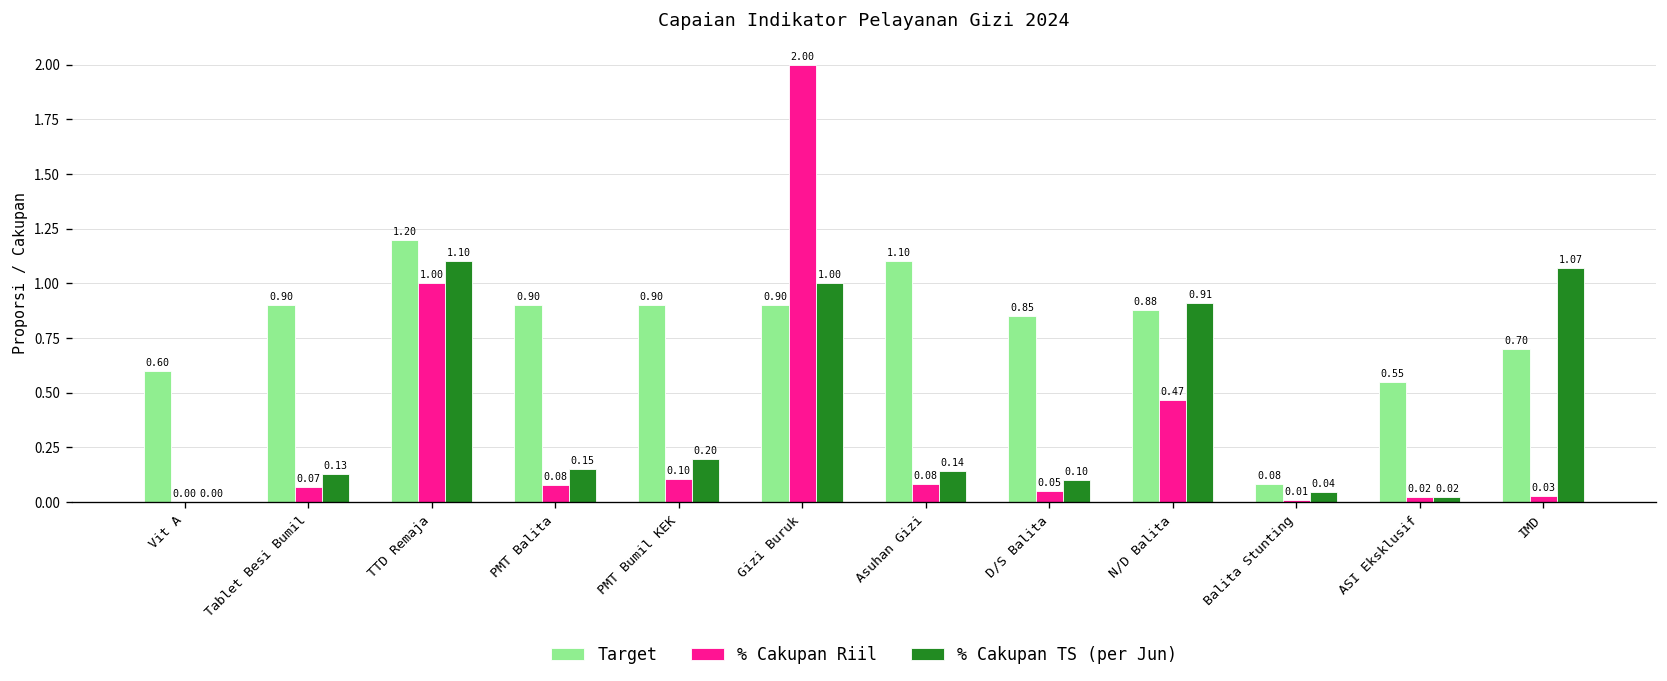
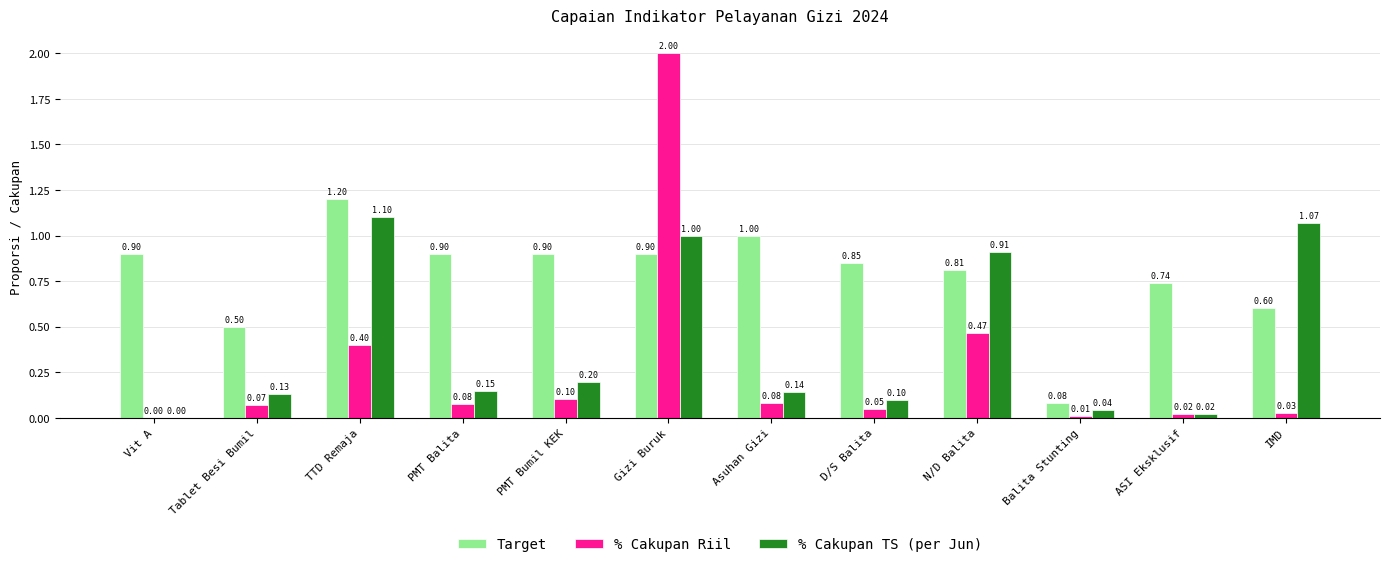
Target, Vit A: 0.60 -> 0.90
Target, Tablet Besi Bumil: 0.90 -> 0.50
% Cakupan Riil, TTD Remaja: 1.00 -> 0.40
Target, Asuhan Gizi: 1.10 -> 1.00
Target, N/D Balita: 0.88 -> 0.81
Target, ASI Eksklusif: 0.55 -> 0.74
Target, IMD: 0.70 -> 0.60
